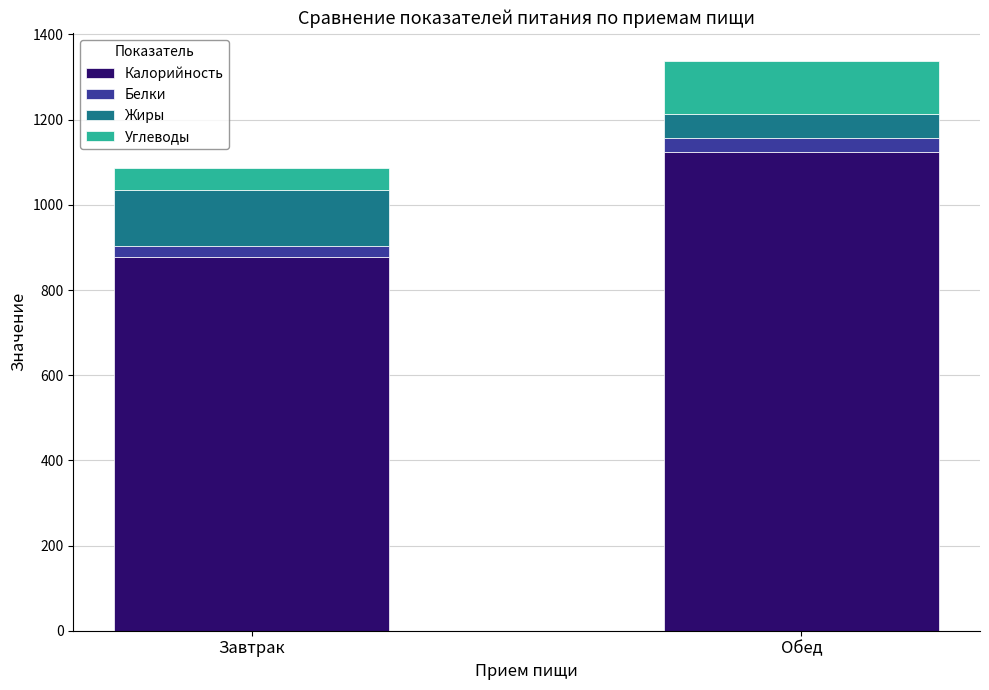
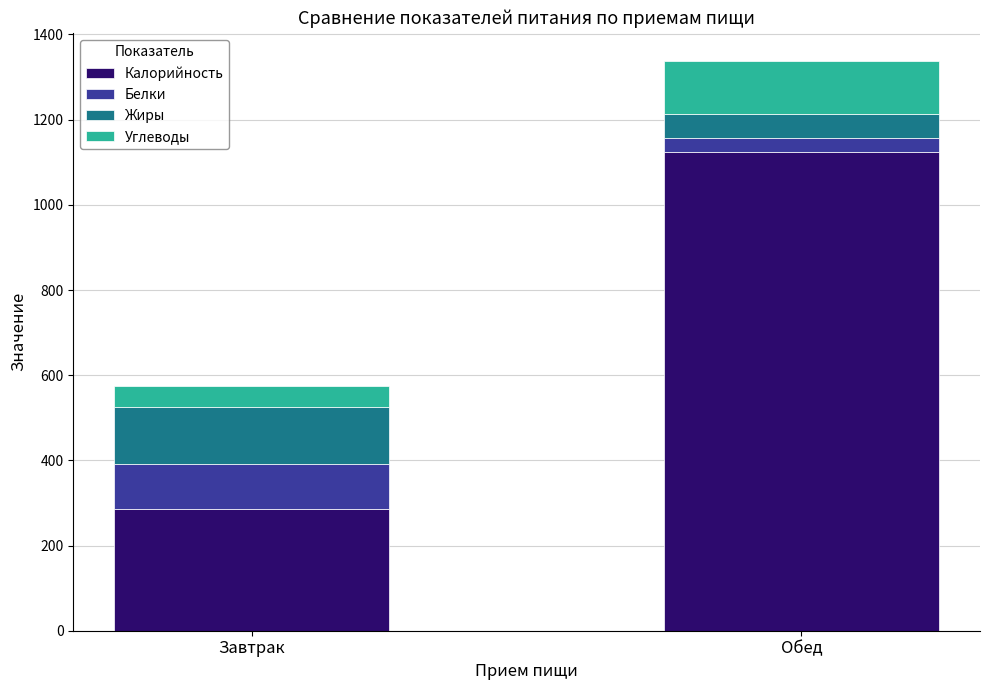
Калорийность, Завтрак: 880 -> 290
Белки, Завтрак: 20 -> 110
